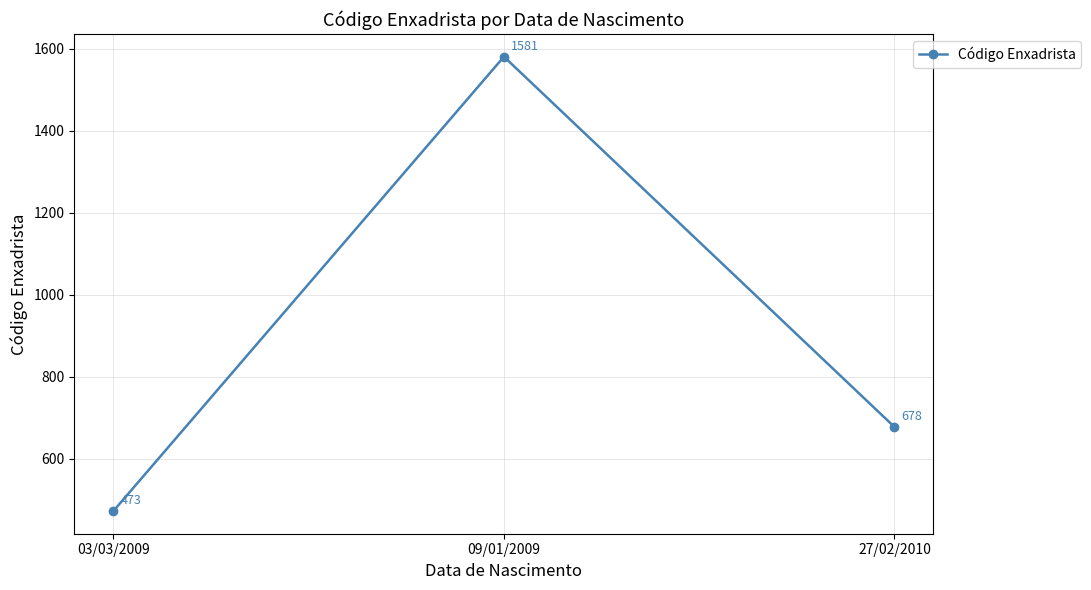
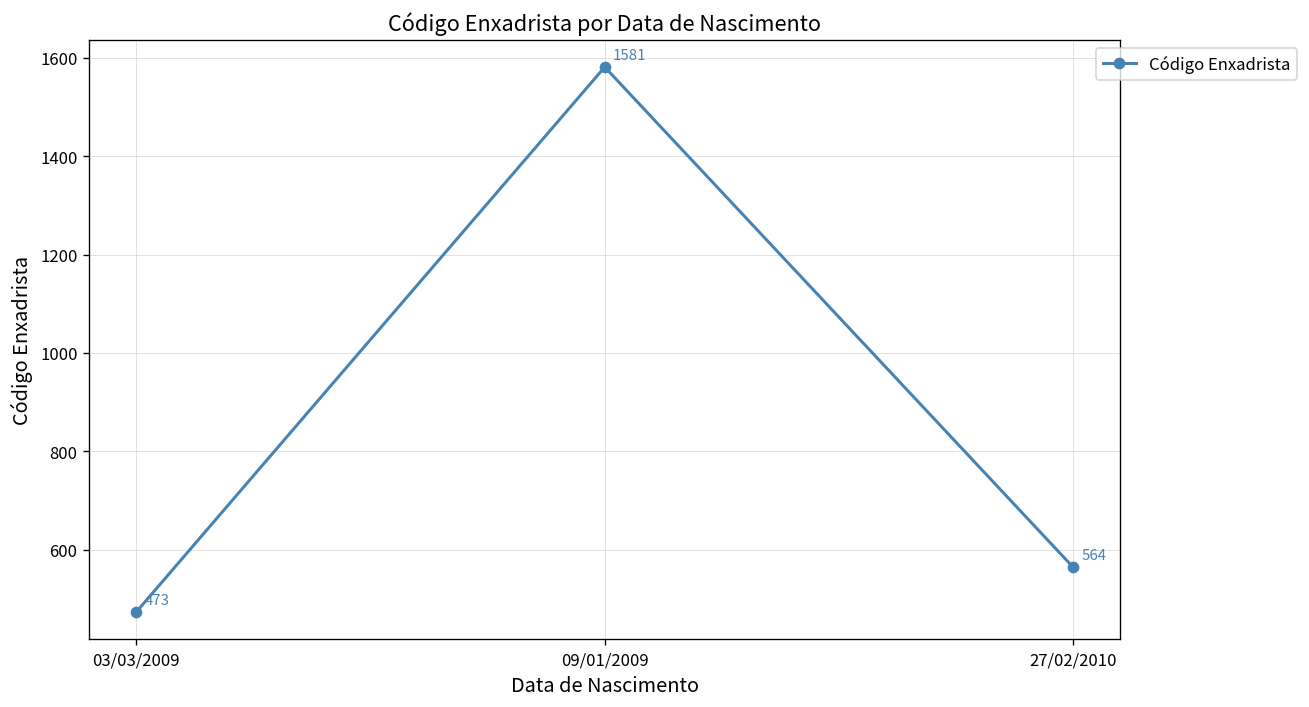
27/02/2010: 678 -> 564
